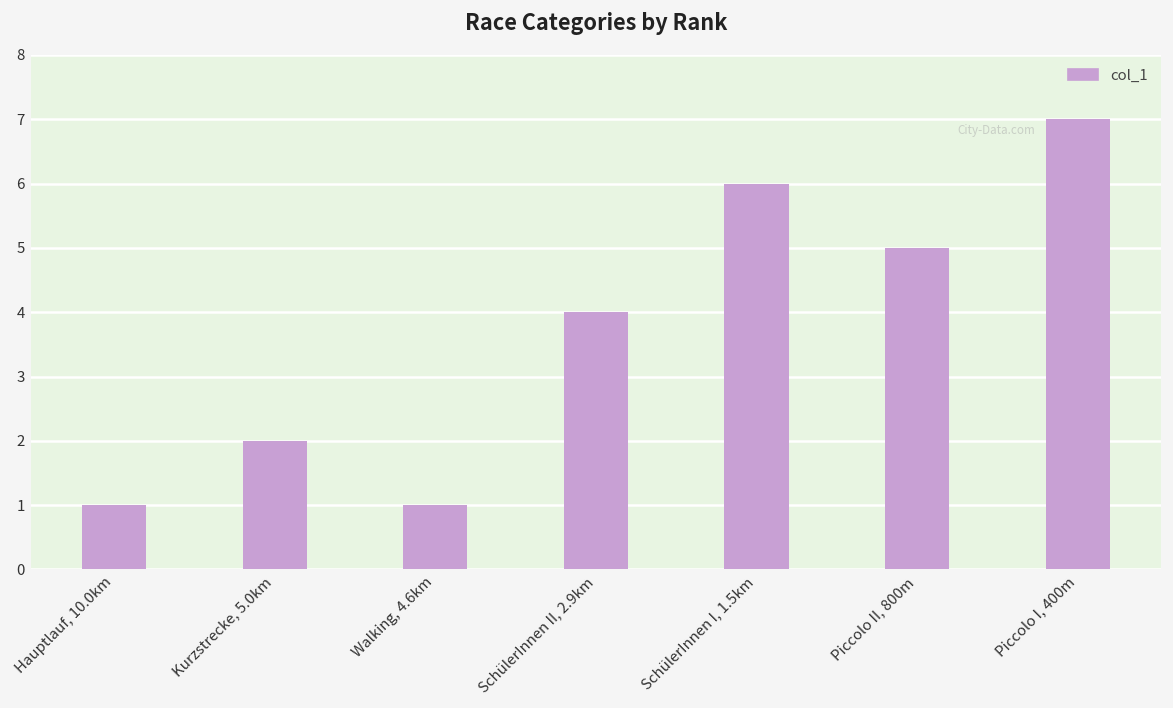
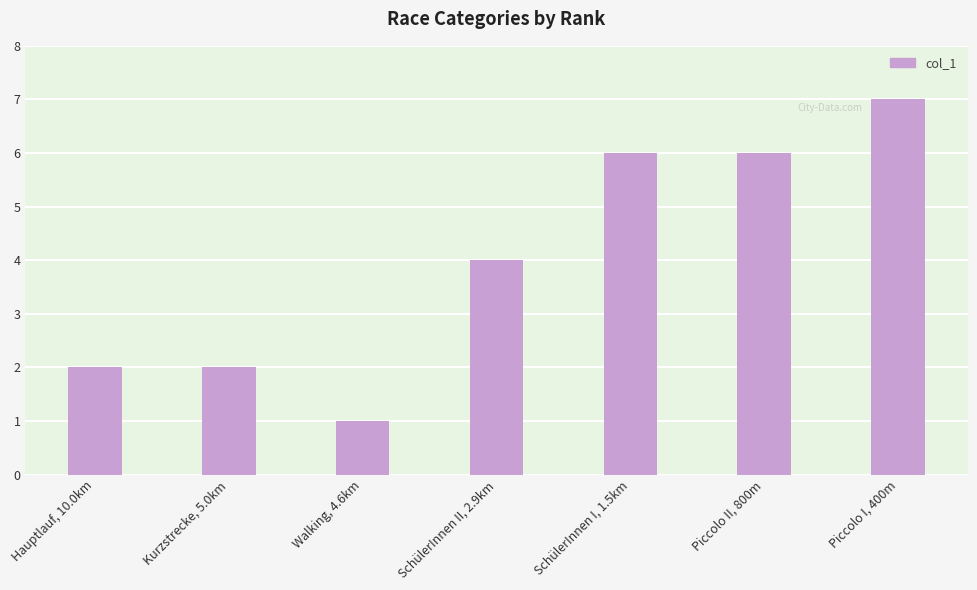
Hauptlauf, 10.0km: 1 -> 2
Piccolo II, 800m: 5 -> 6
